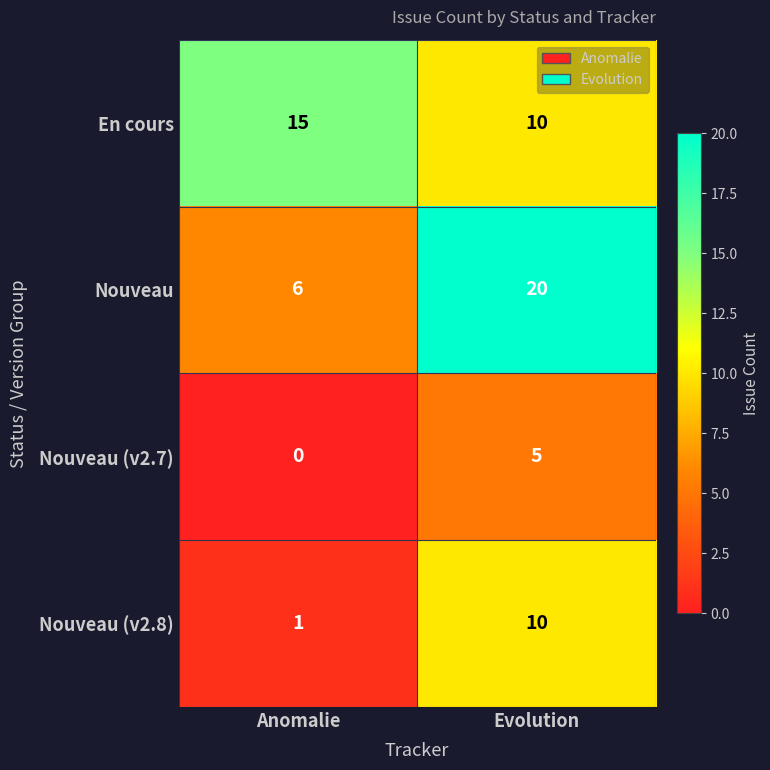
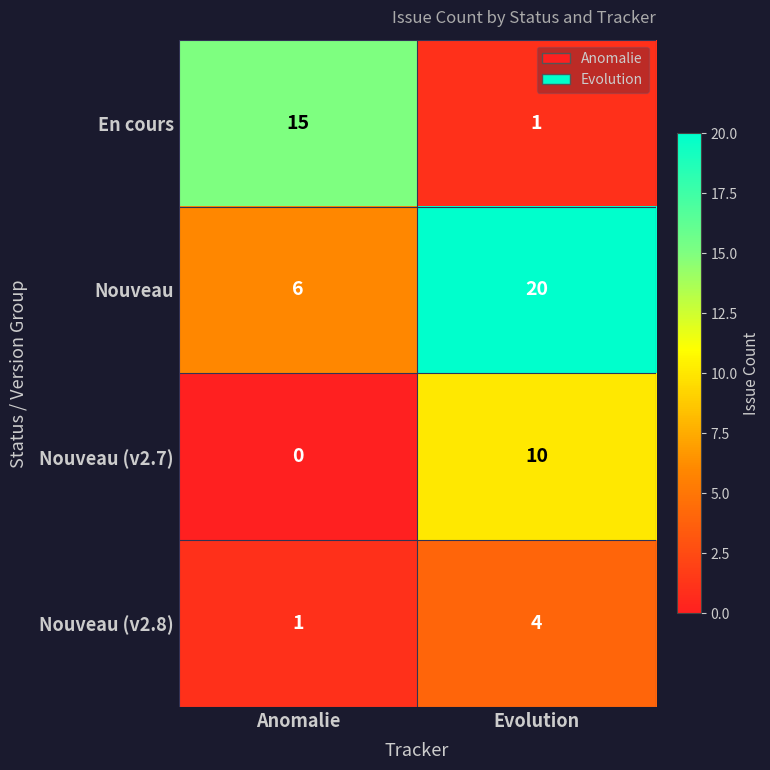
En cours, Evolution: 10 -> 1
Nouveau (v2.7), Evolution: 5 -> 10
Nouveau (v2.8), Evolution: 10 -> 4
